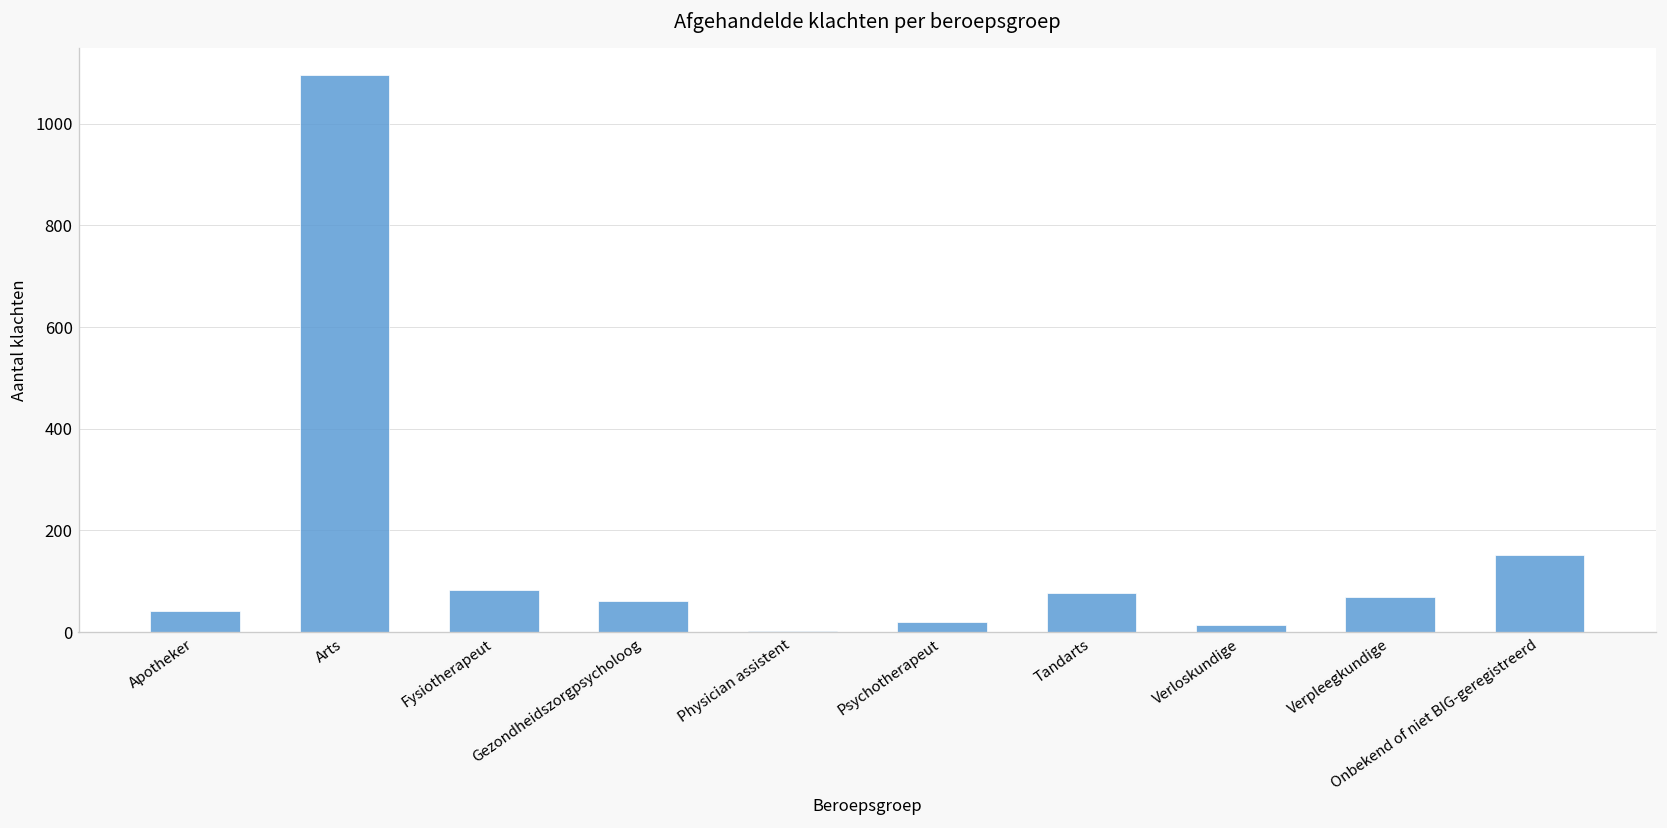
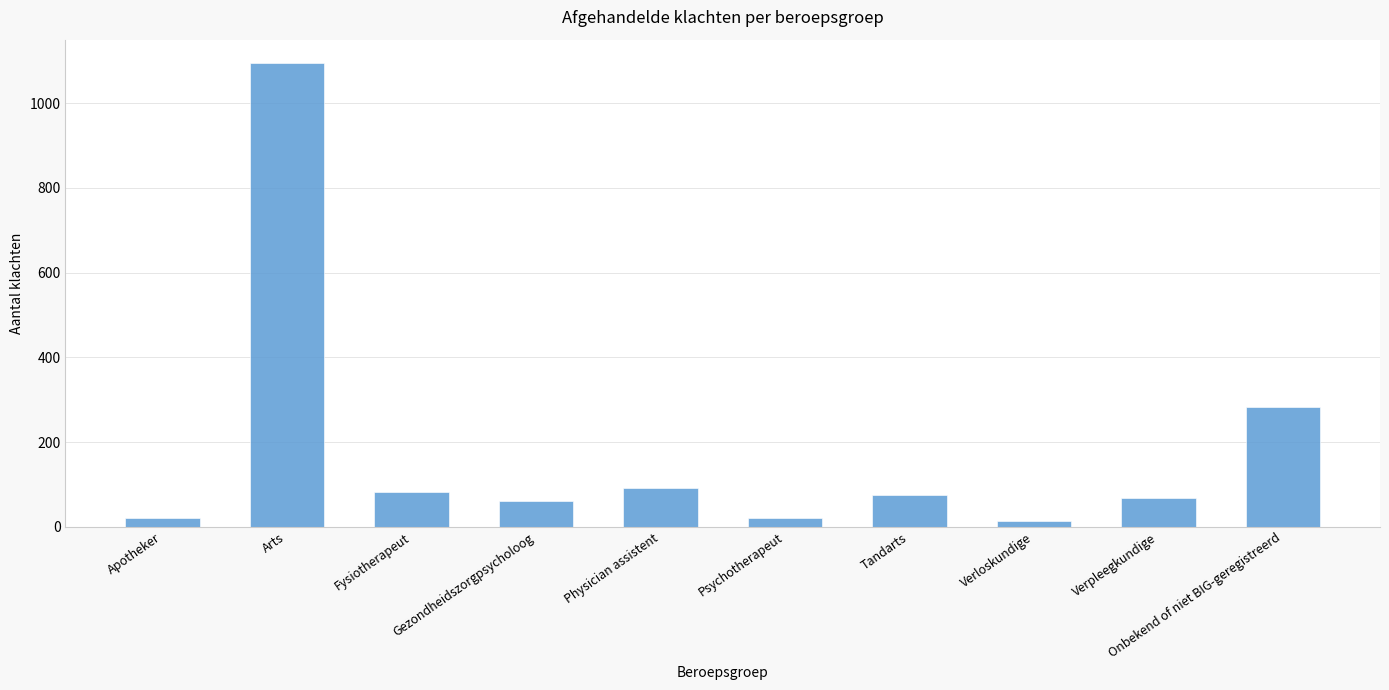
Apotheker: 40 -> 20
Physician assistent: 0 -> 90
Onbekend of niet BIG-geregistreerd: 150 -> 280
